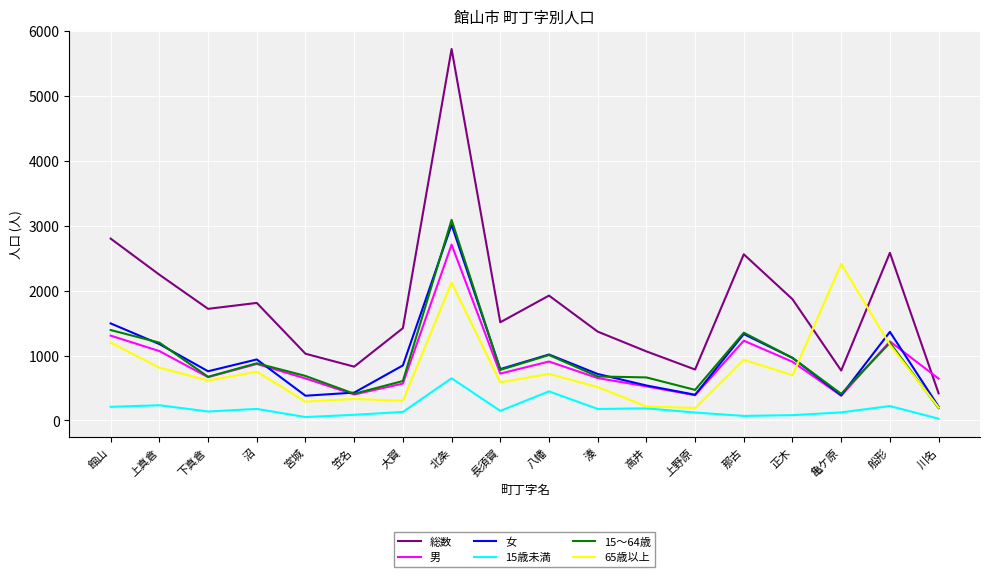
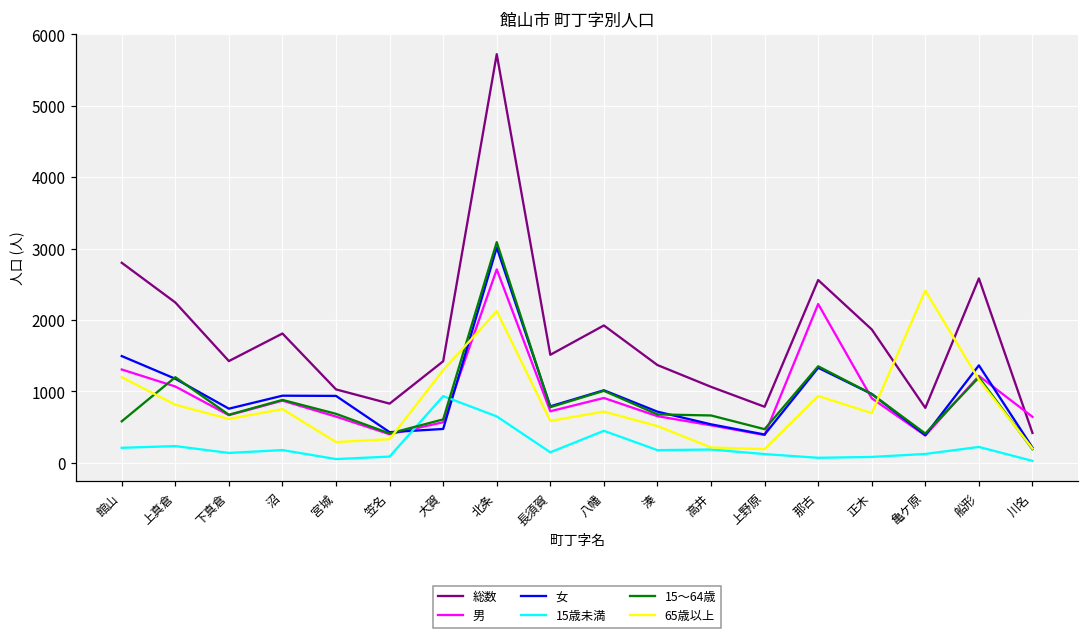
15～64歳, 館山: 1400 -> 600
総数, 下真倉: 1700 -> 1400
女, 宮城: 400 -> 900
女, 大賀: 800 -> 500
15歳未満, 大賀: 100 -> 900
65歳以上, 大賀: 300 -> 1300
男, 那古: 1200 -> 2200
